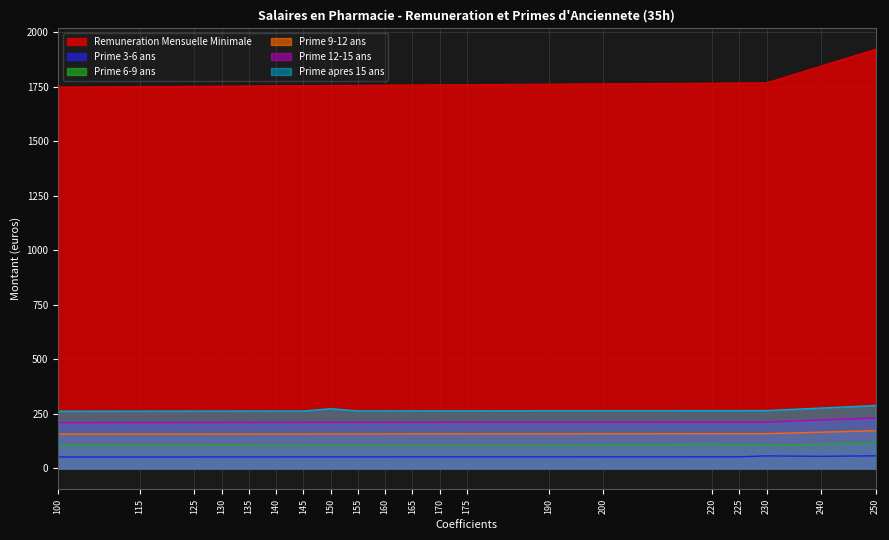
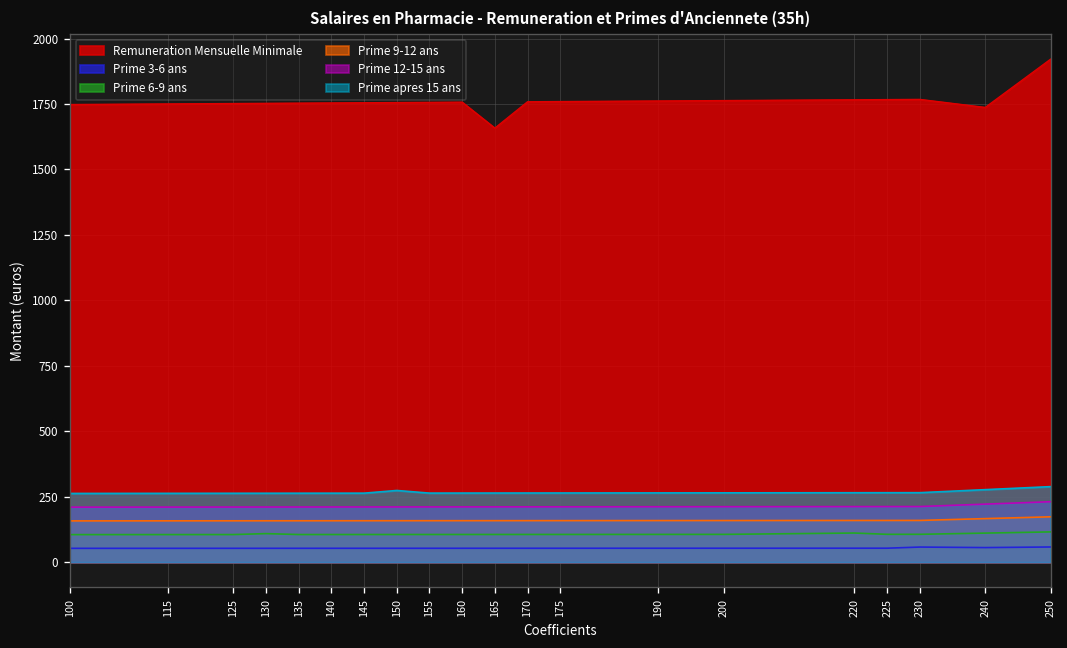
Remuneration Mensuelle Minimale, 165: 1760 -> 1660
Remuneration Mensuelle Minimale, 240: 1840 -> 1740
